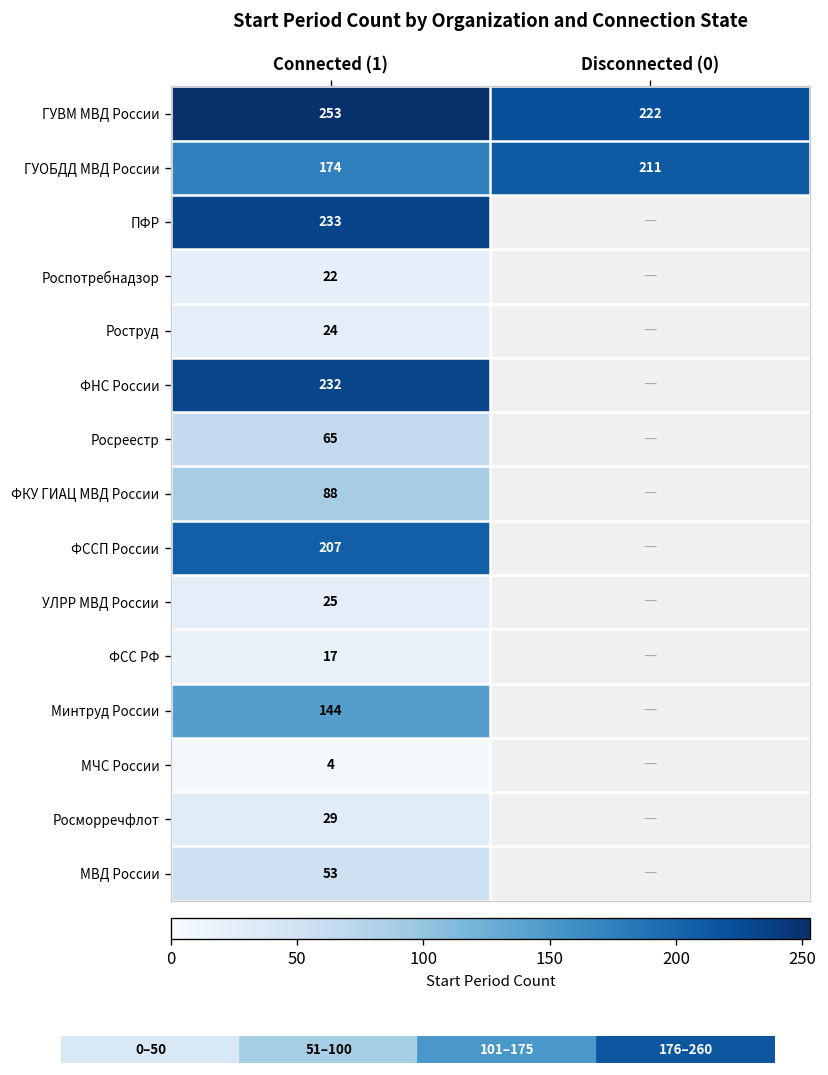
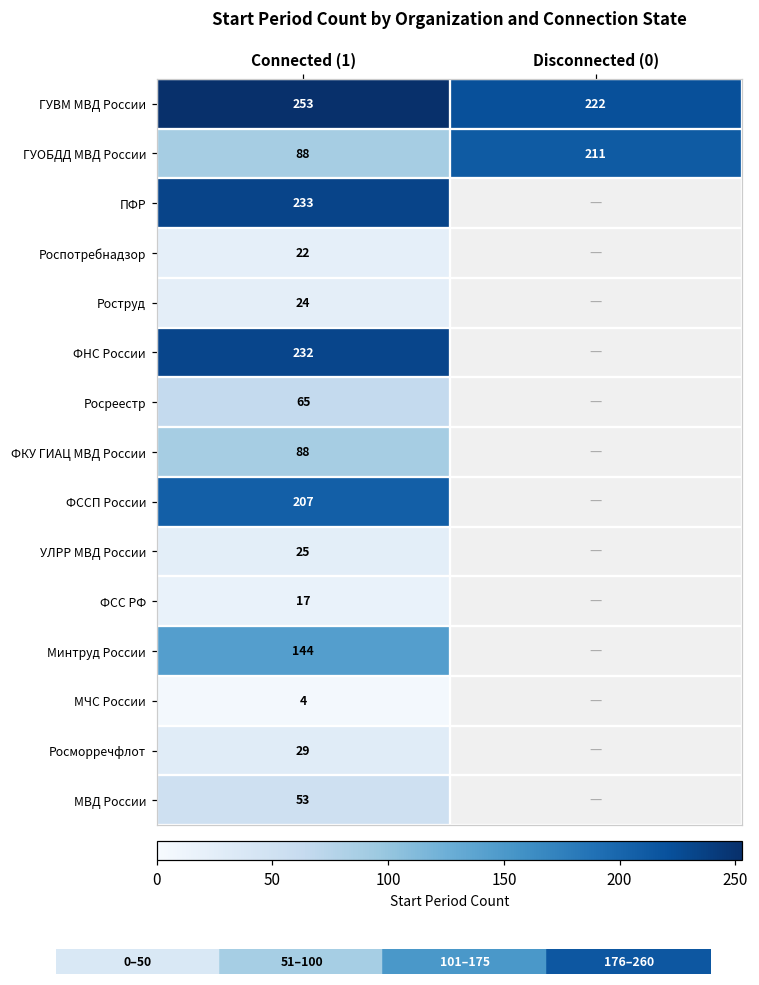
ГУОБДД МВД России, Connected (1): 174 -> 88
